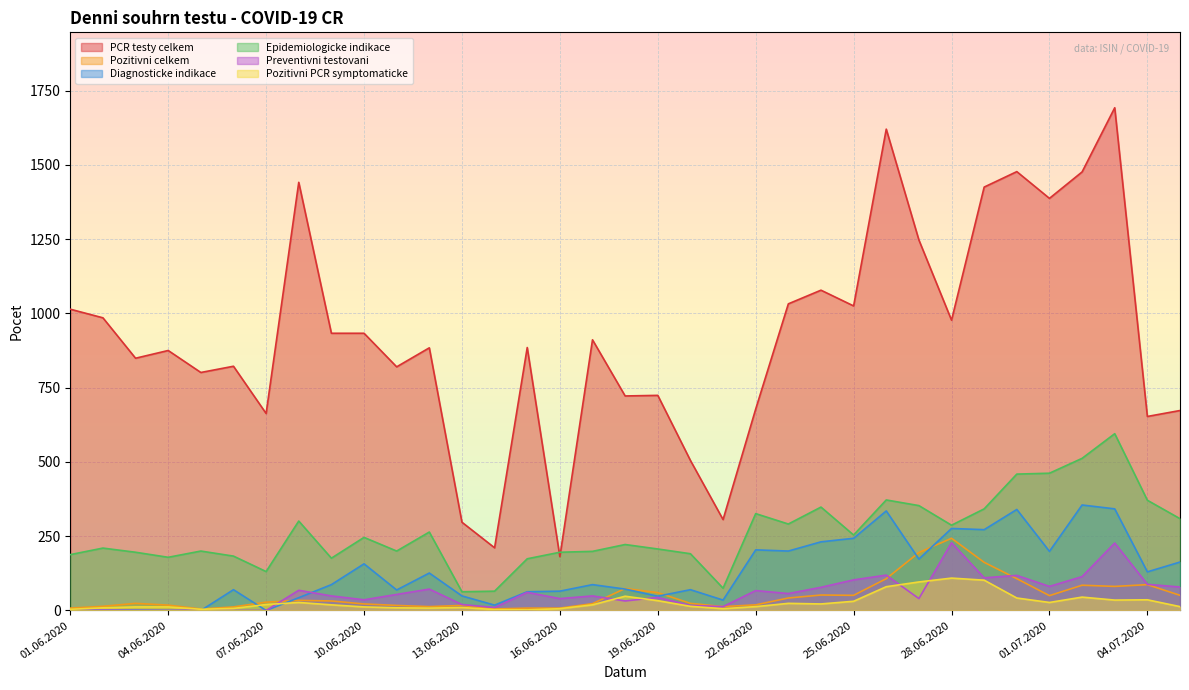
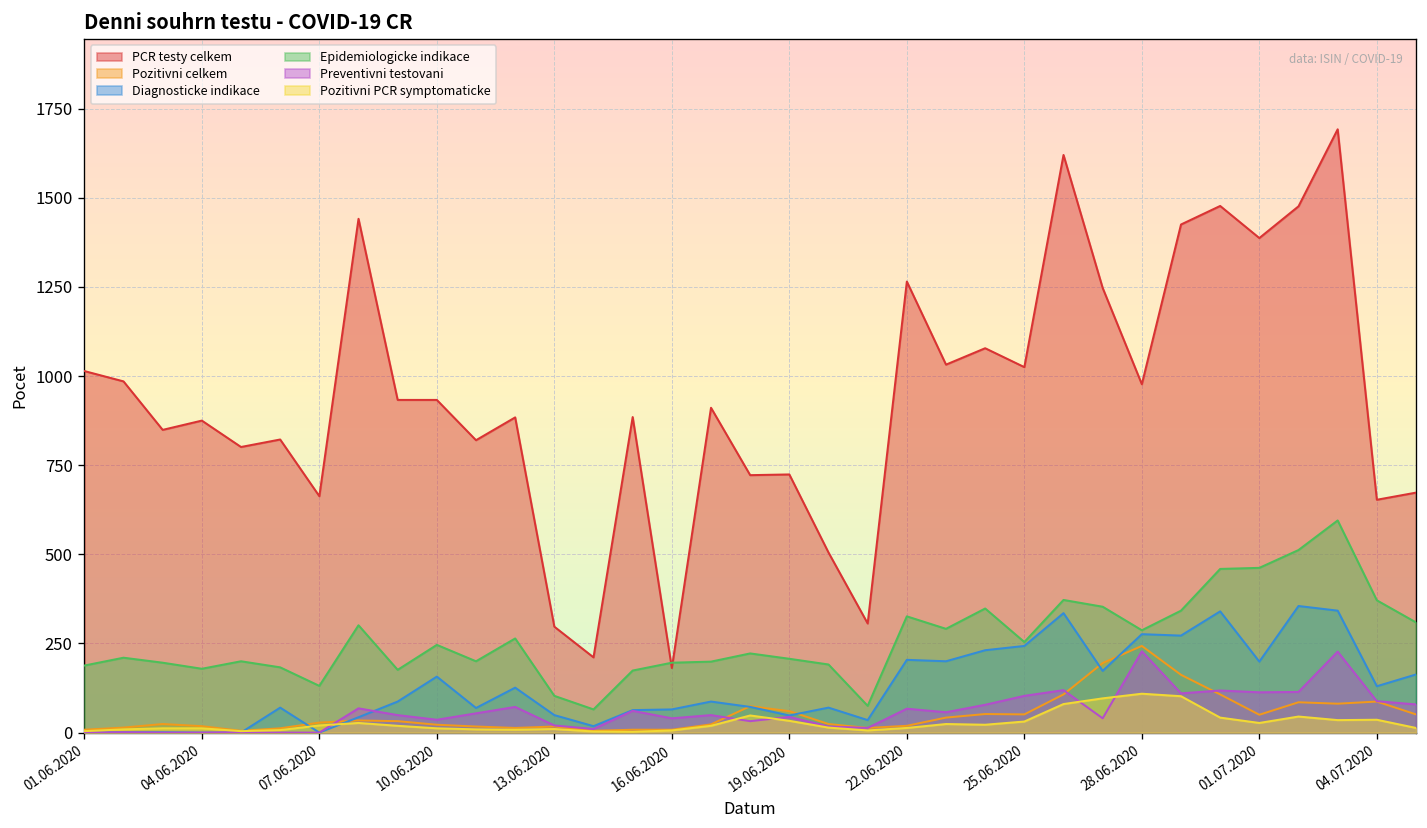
Epidemiologicke indikace, 13.06.2020: 60 -> 100
PCR testy celkem, 22.06.2020: 680 -> 1270
Preventivni testovani, 01.07.2020: 80 -> 110
